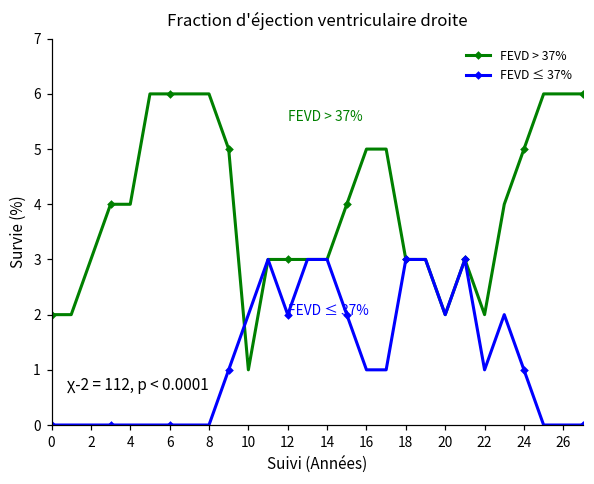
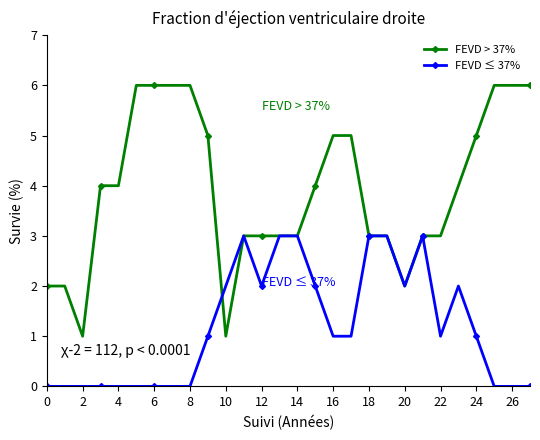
FEVD > 37%, 2: 3 -> 1
FEVD > 37%, 22: 2 -> 3
